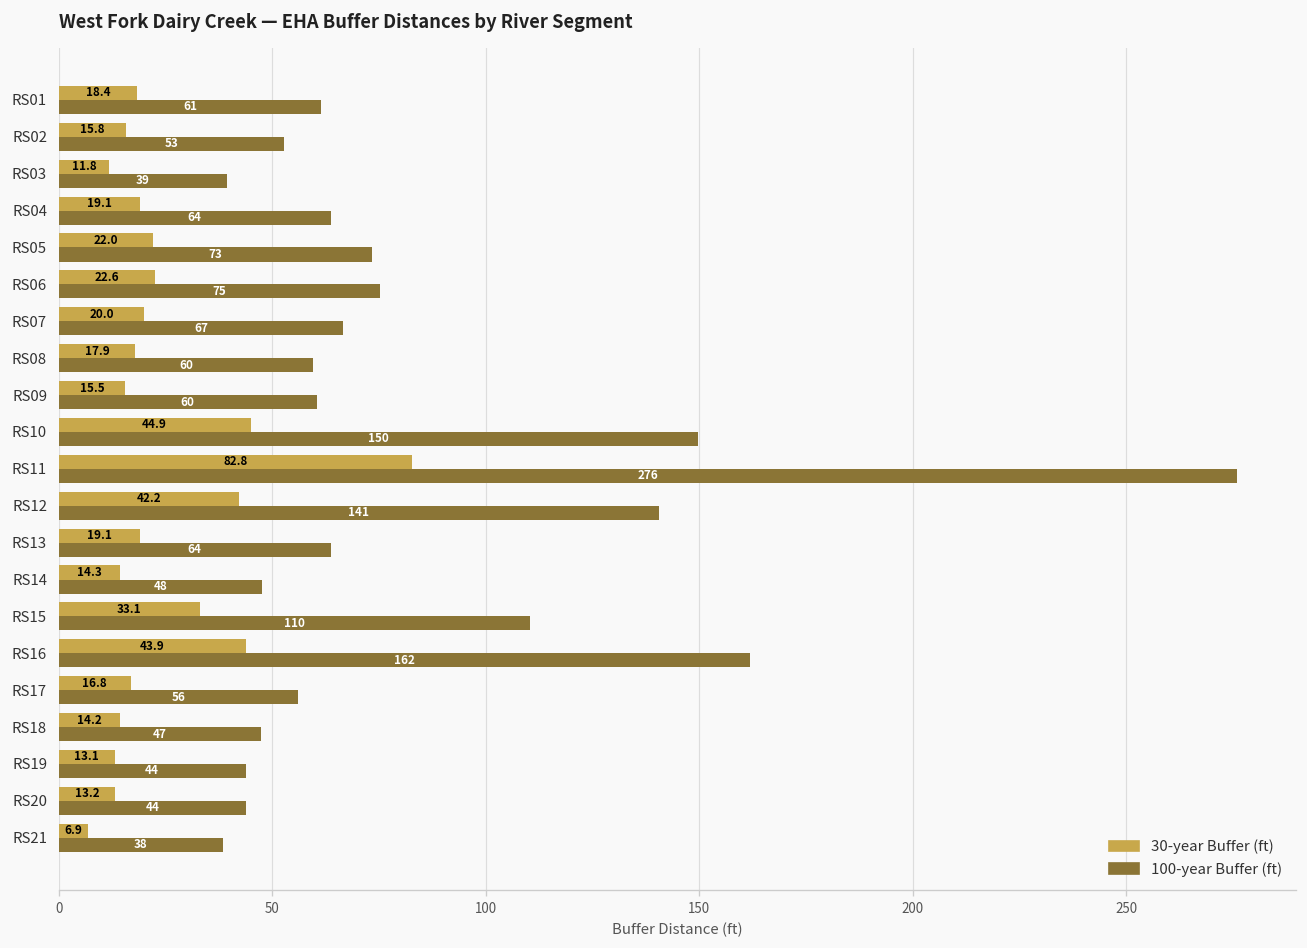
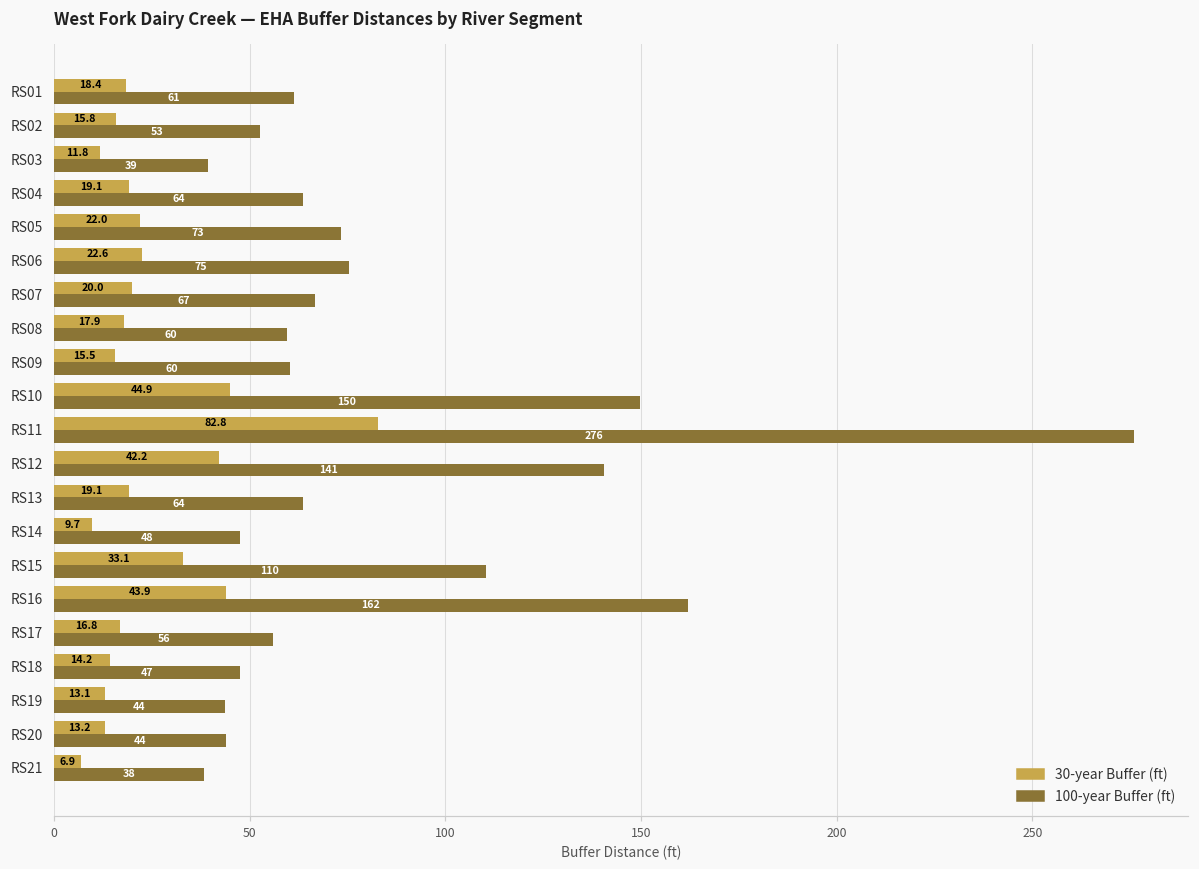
30-year Buffer (ft), RS14: 14.3 -> 9.7
